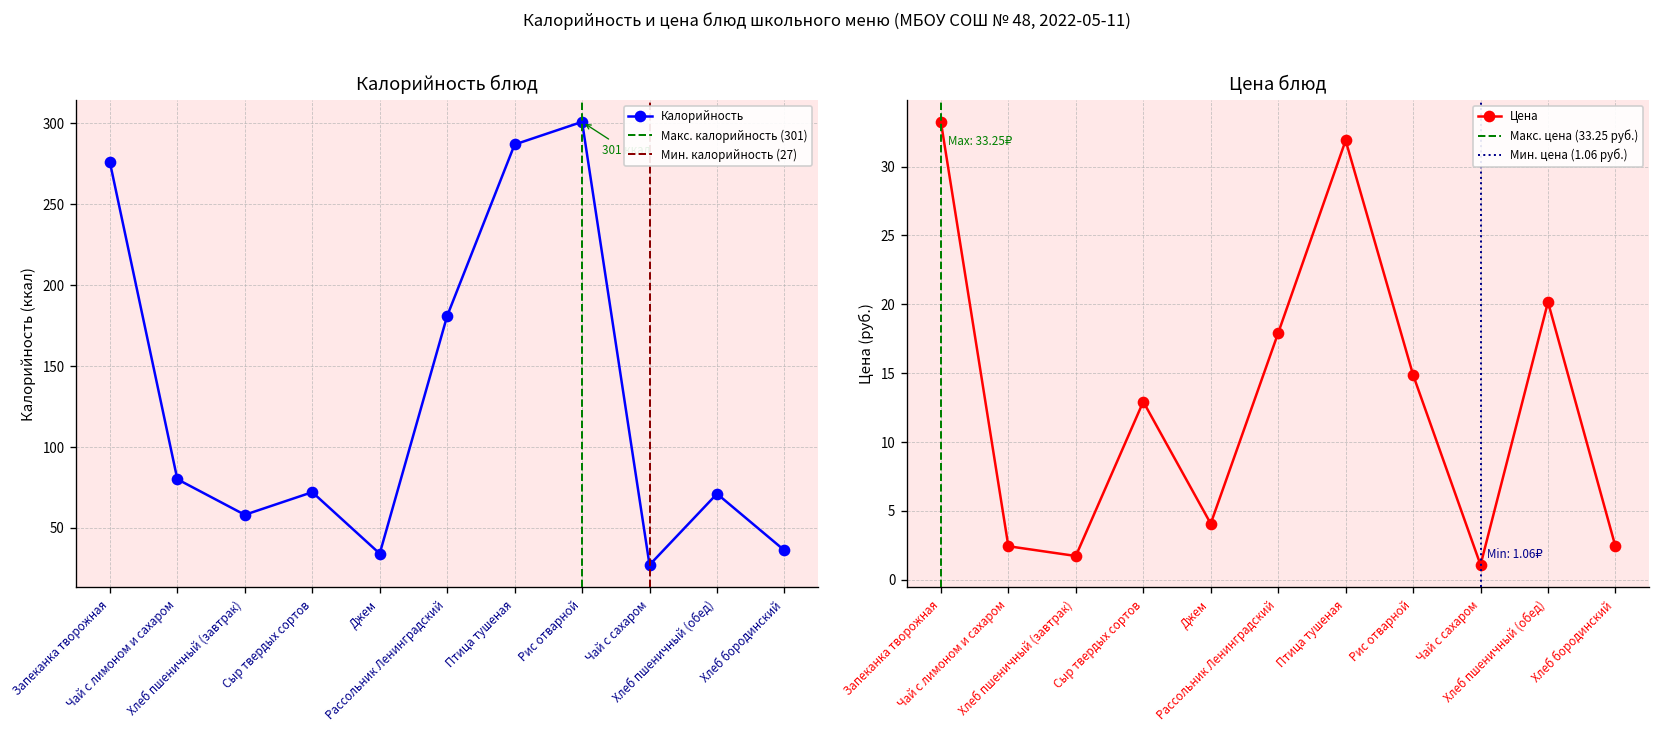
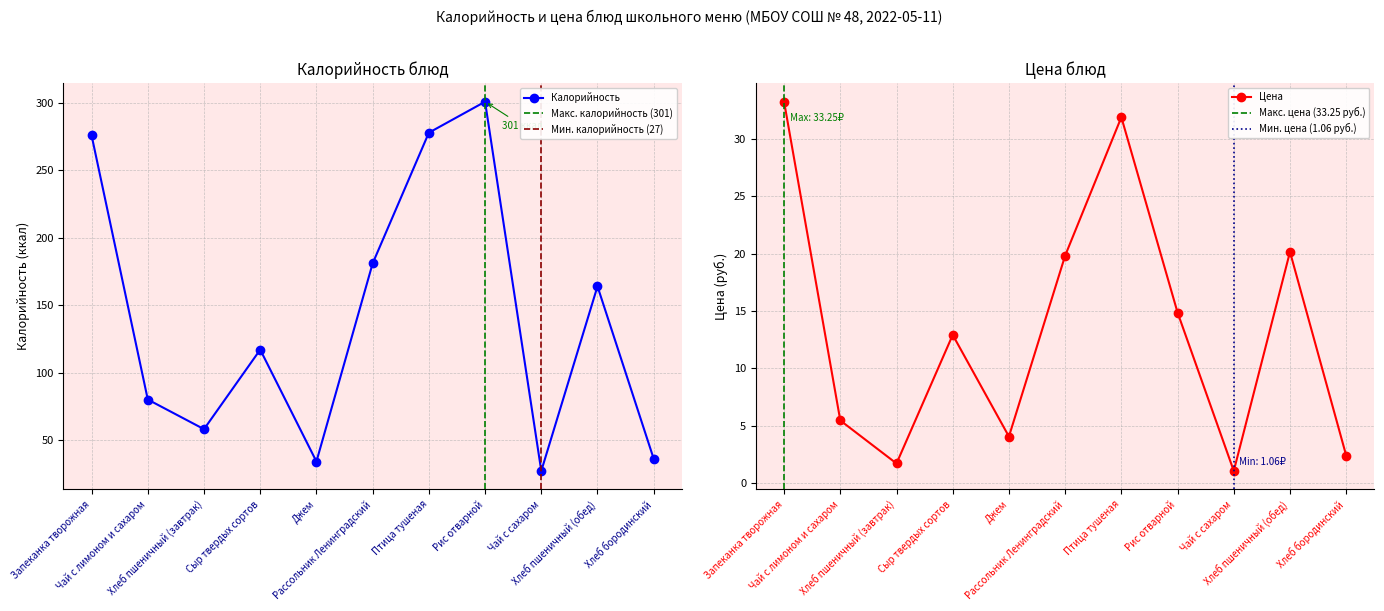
Калорийность блюд, Сыр твердых сортов: 72 -> 117
Калорийность блюд, Птица тушеная: 287 -> 278
Калорийность блюд, Хлеб пшеничный (обед): 71 -> 164
Цена блюд, Чай с лимоном и сахаром: 2.4 -> 5.5
Цена блюд, Рассольник Ленинградский: 17.9 -> 19.8
